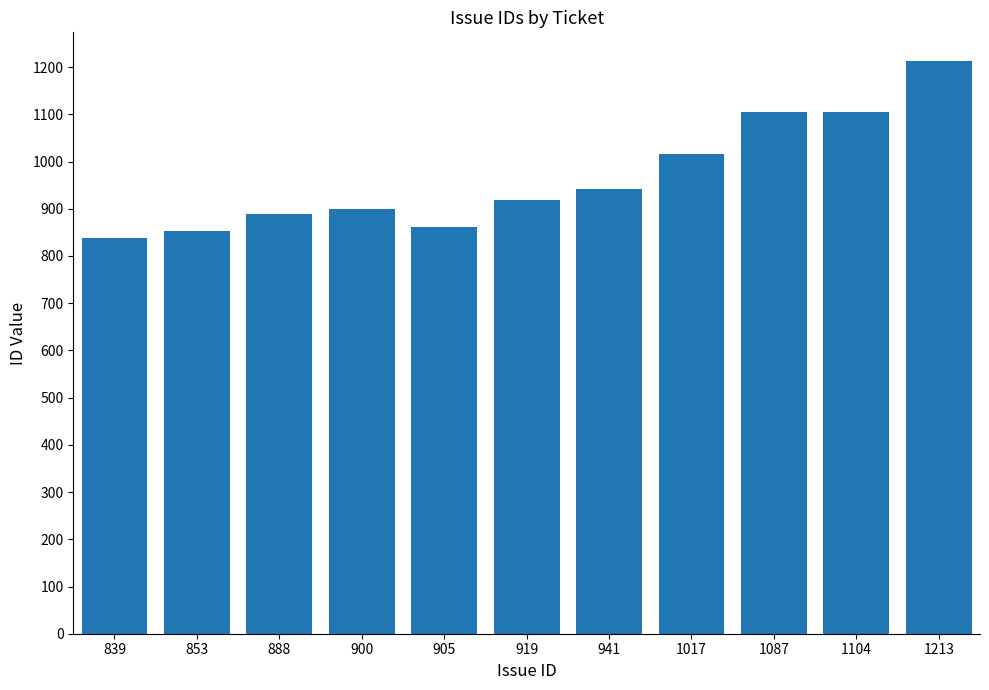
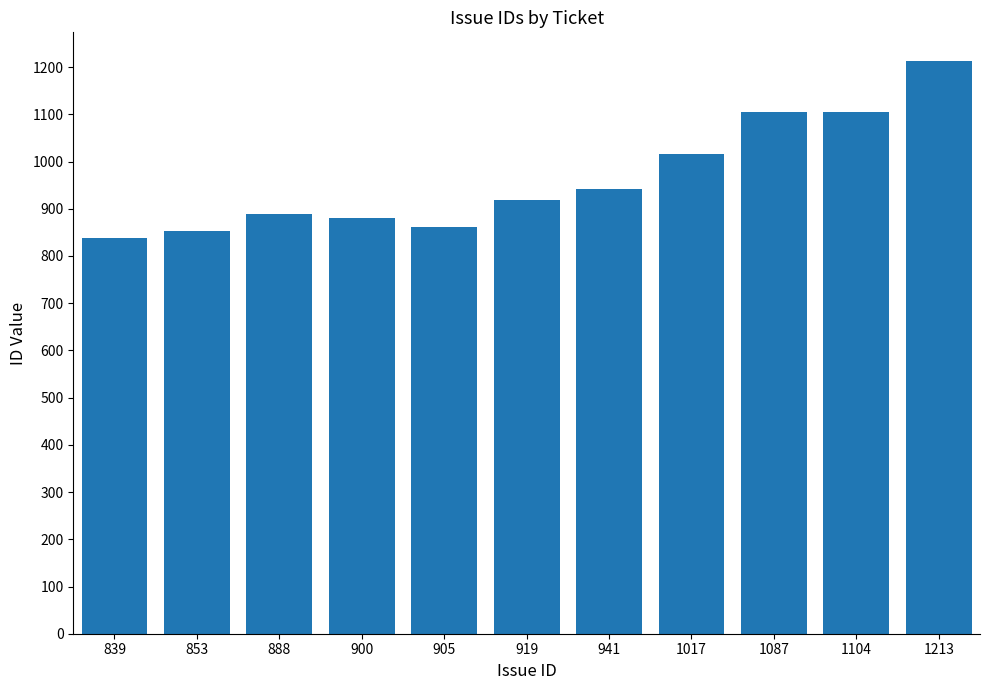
900: 900 -> 880
